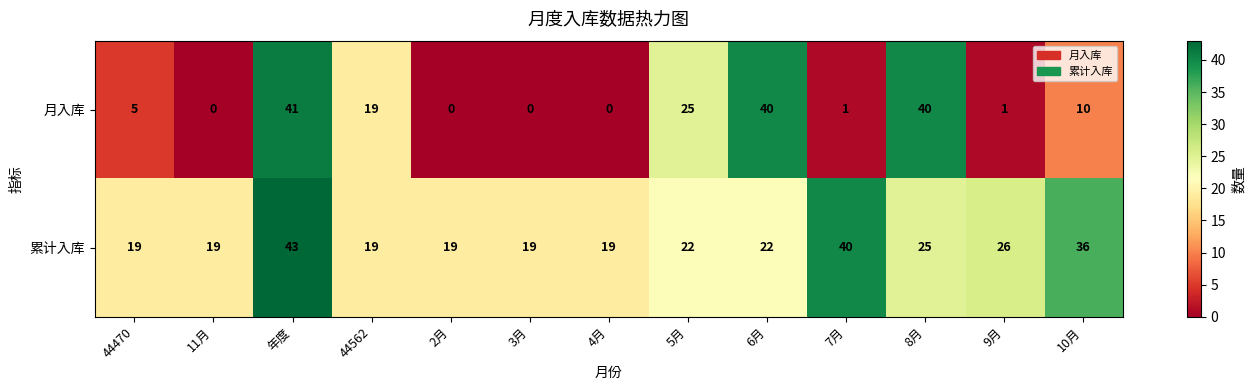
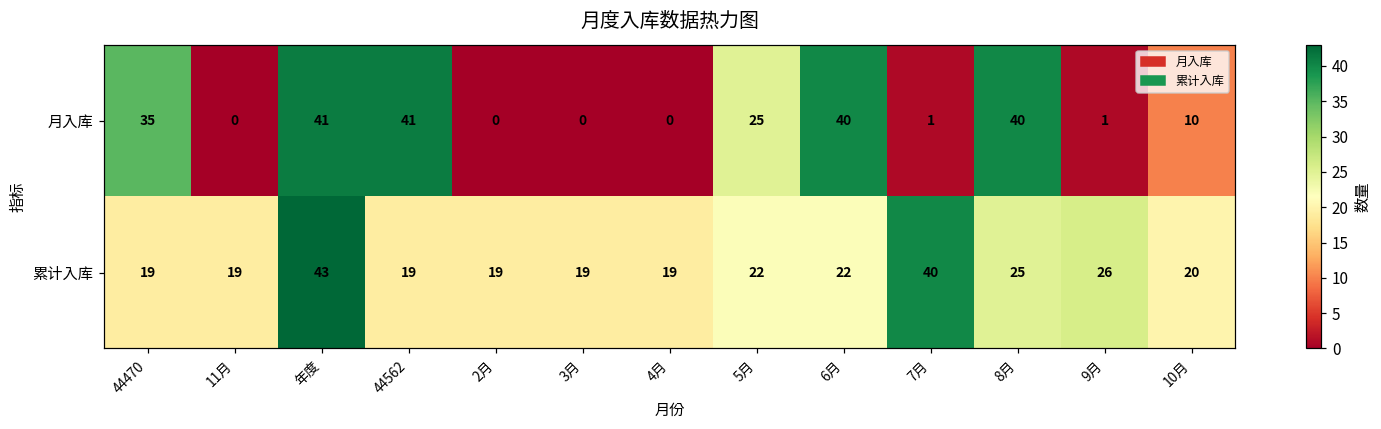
月入库, 44470: 5 -> 35
月入库, 44562: 19 -> 41
累计入库, 10月: 36 -> 20
